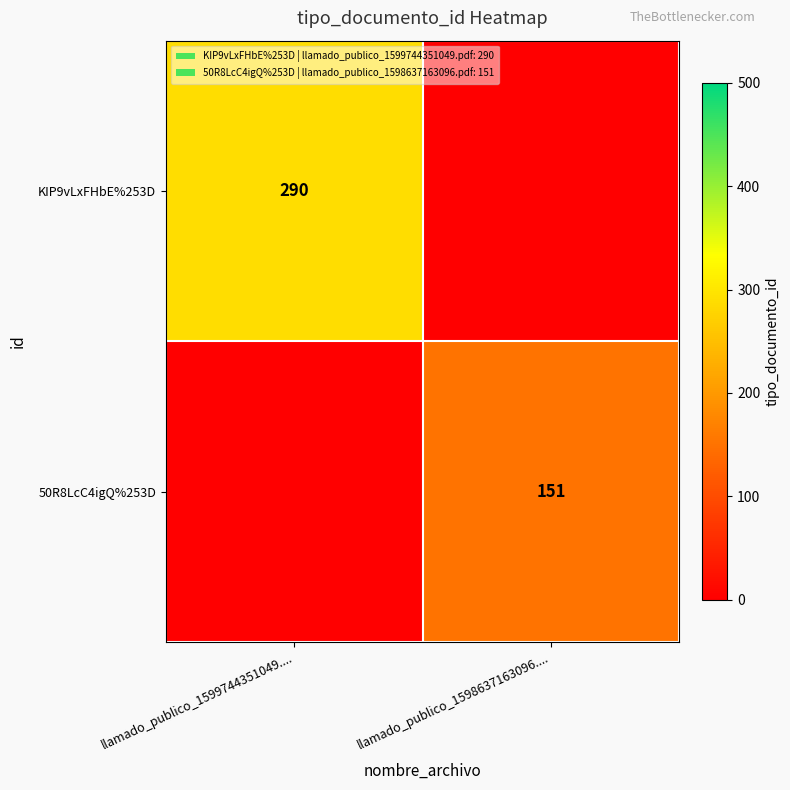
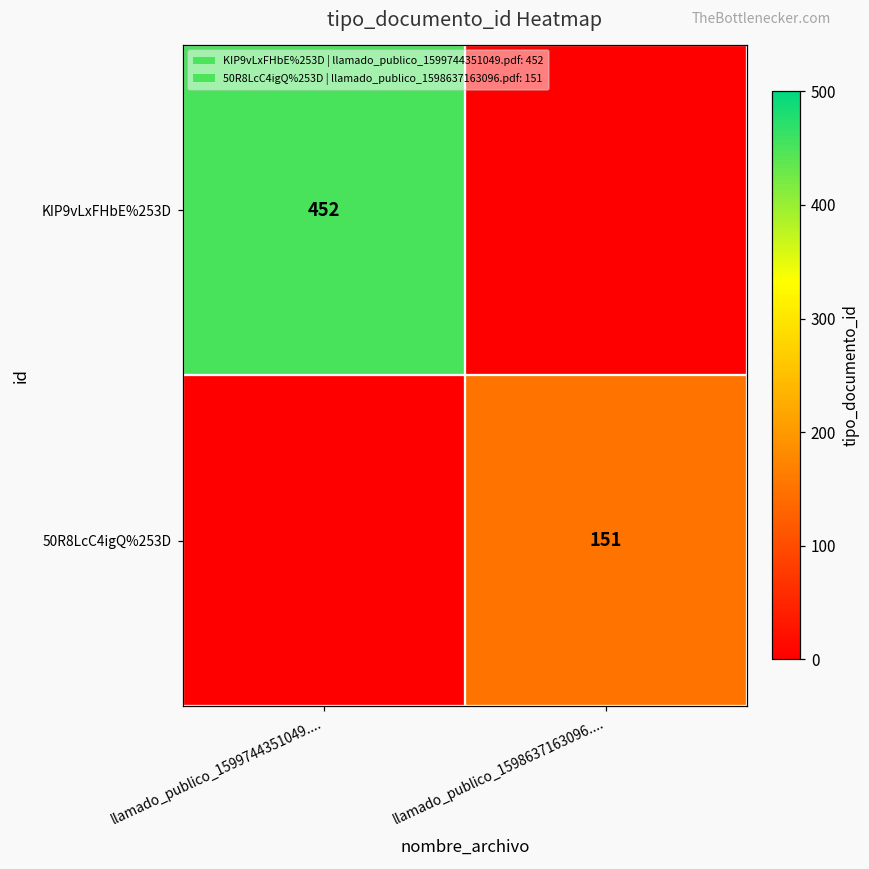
KIP9vLxFHbE%253D, llamado_publico_1599744351049....: 290 -> 452
